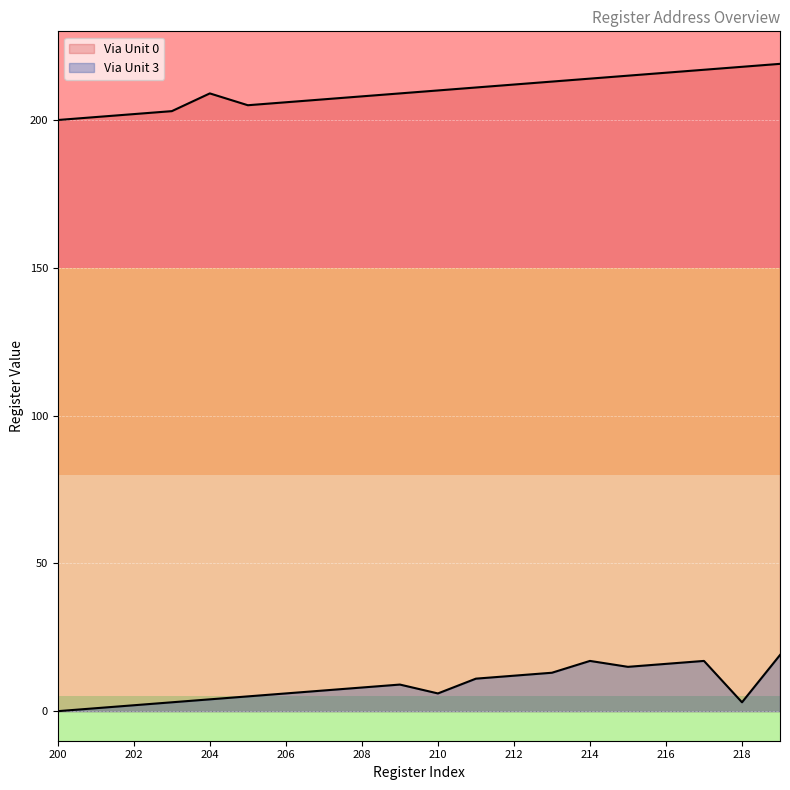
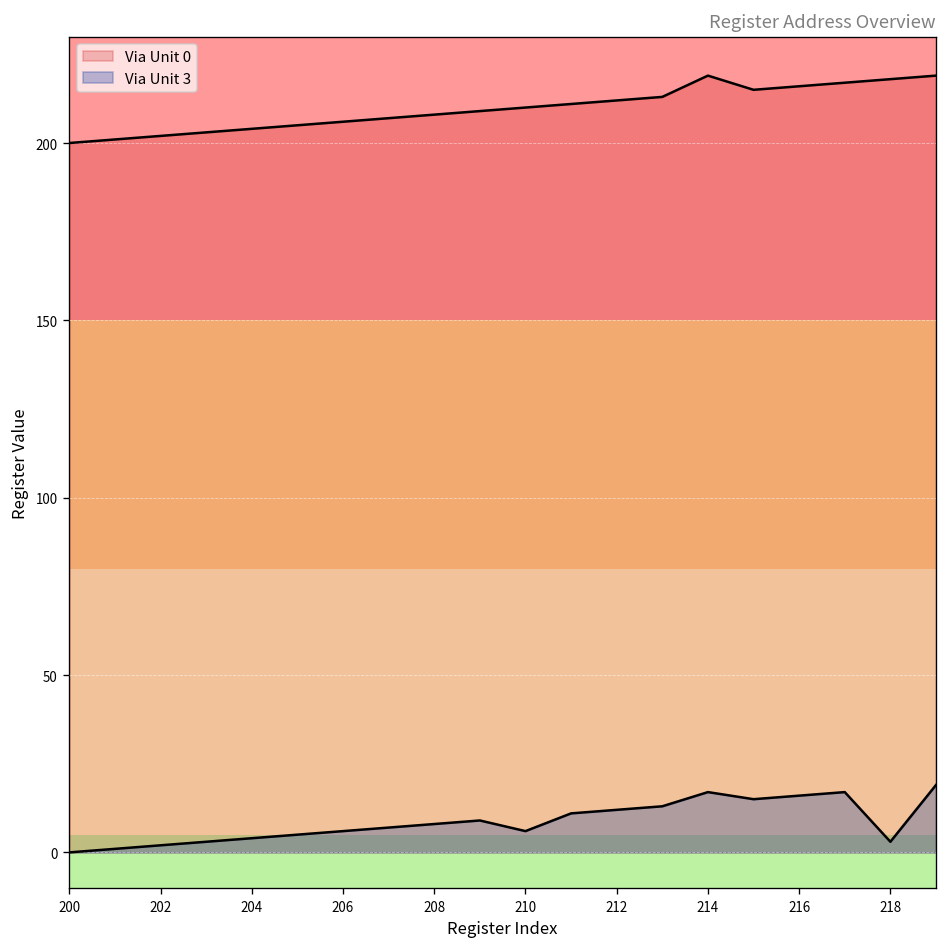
Via Unit 0, 204: 209 -> 204
Via Unit 0, 214: 214 -> 219
